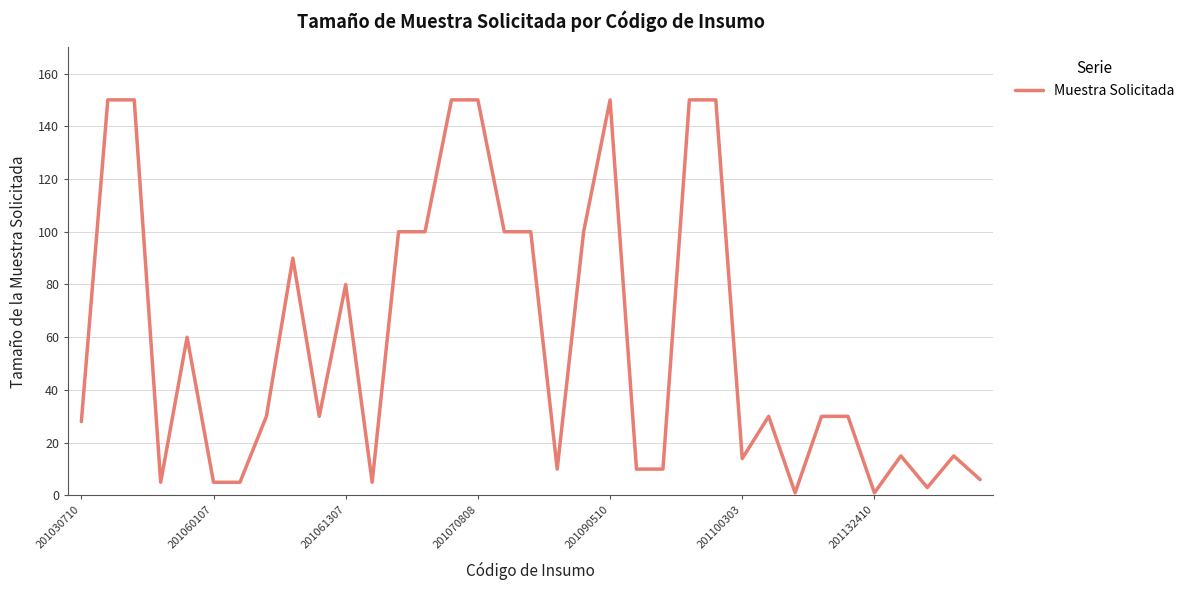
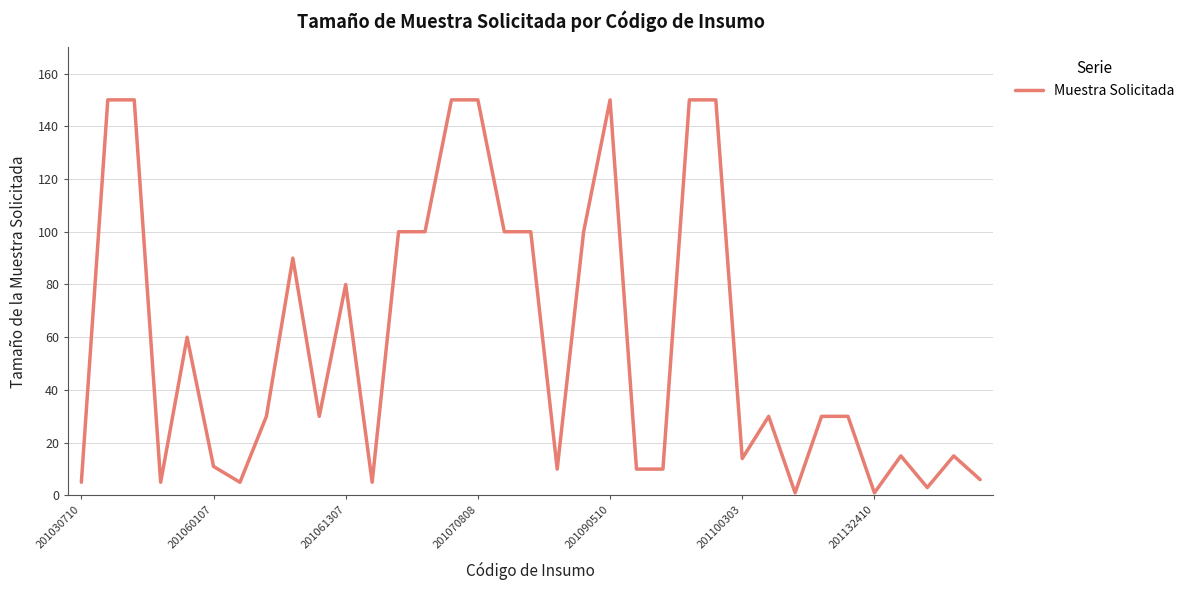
201030710: 28 -> 5
201060107: 5 -> 11
